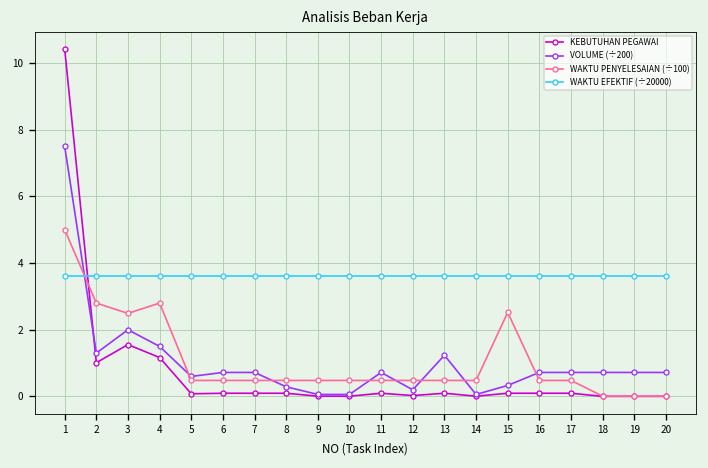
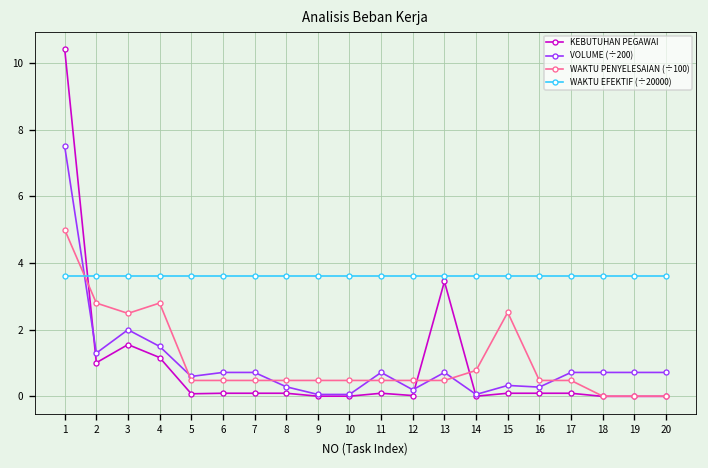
KEBUTUHAN PEGAWAI, 13: 0.1 -> 3.4
VOLUME (÷200), 13: 1.2 -> 0.7
WAKTU PENYELESAIAN (÷100), 14: 0.5 -> 0.8
VOLUME (÷200), 16: 0.7 -> 0.3
